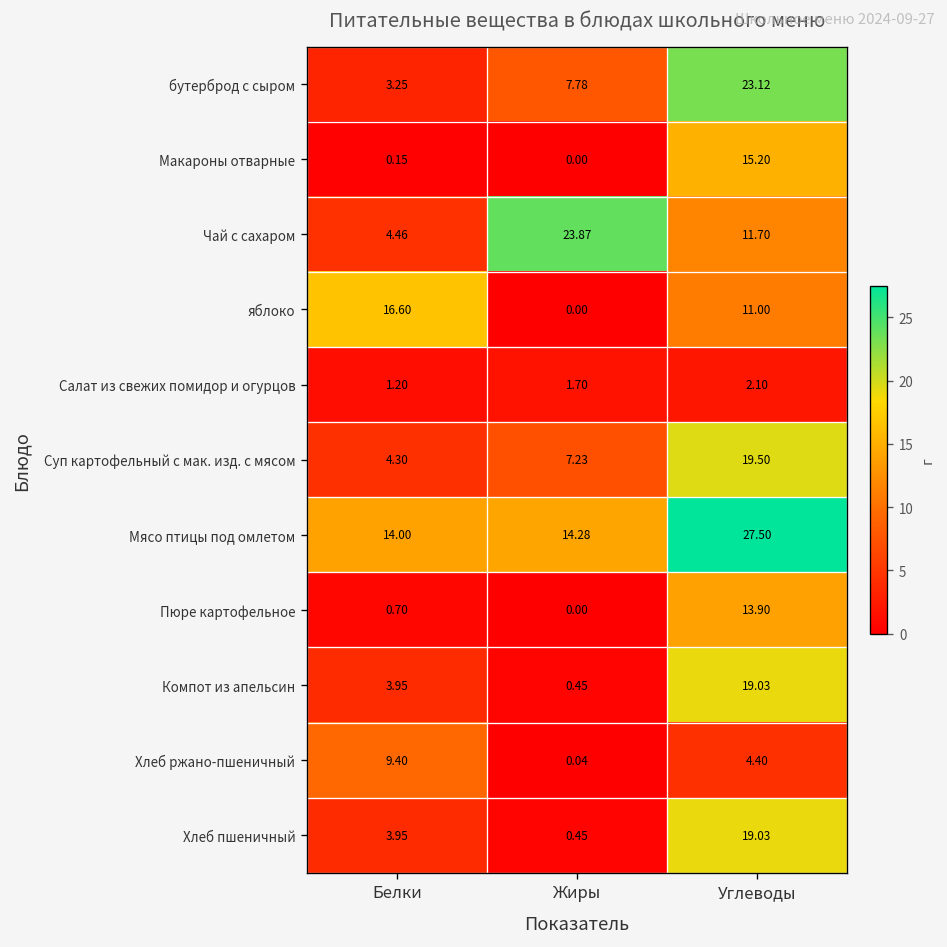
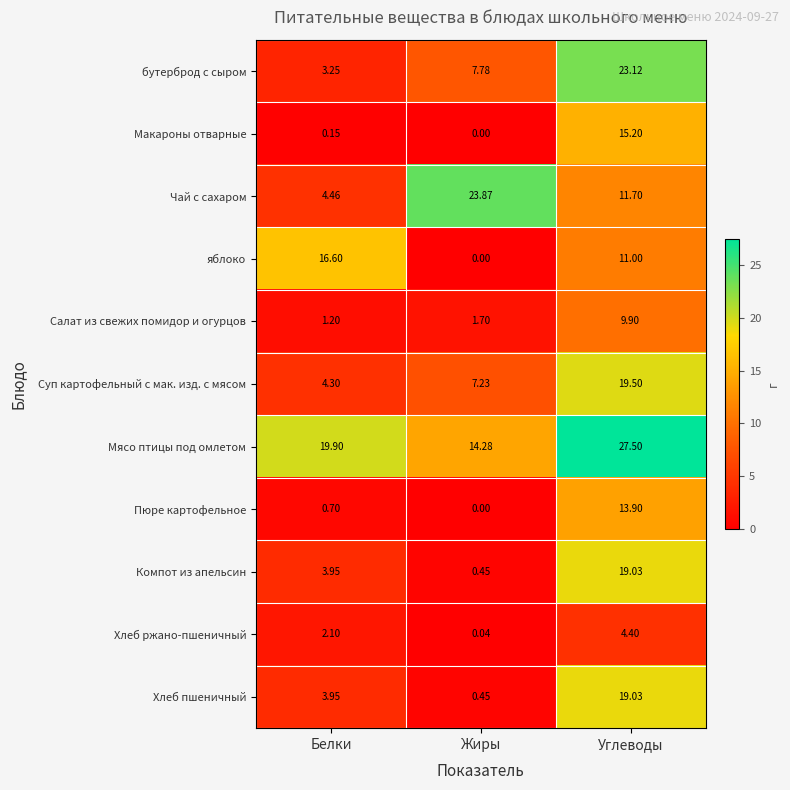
Салат из свежих помидор и огурцов, Углеводы: 2.10 -> 9.90
Мясо птицы под омлетом, Белки: 14.00 -> 19.90
Хлеб ржано-пшеничный, Белки: 9.40 -> 2.10
